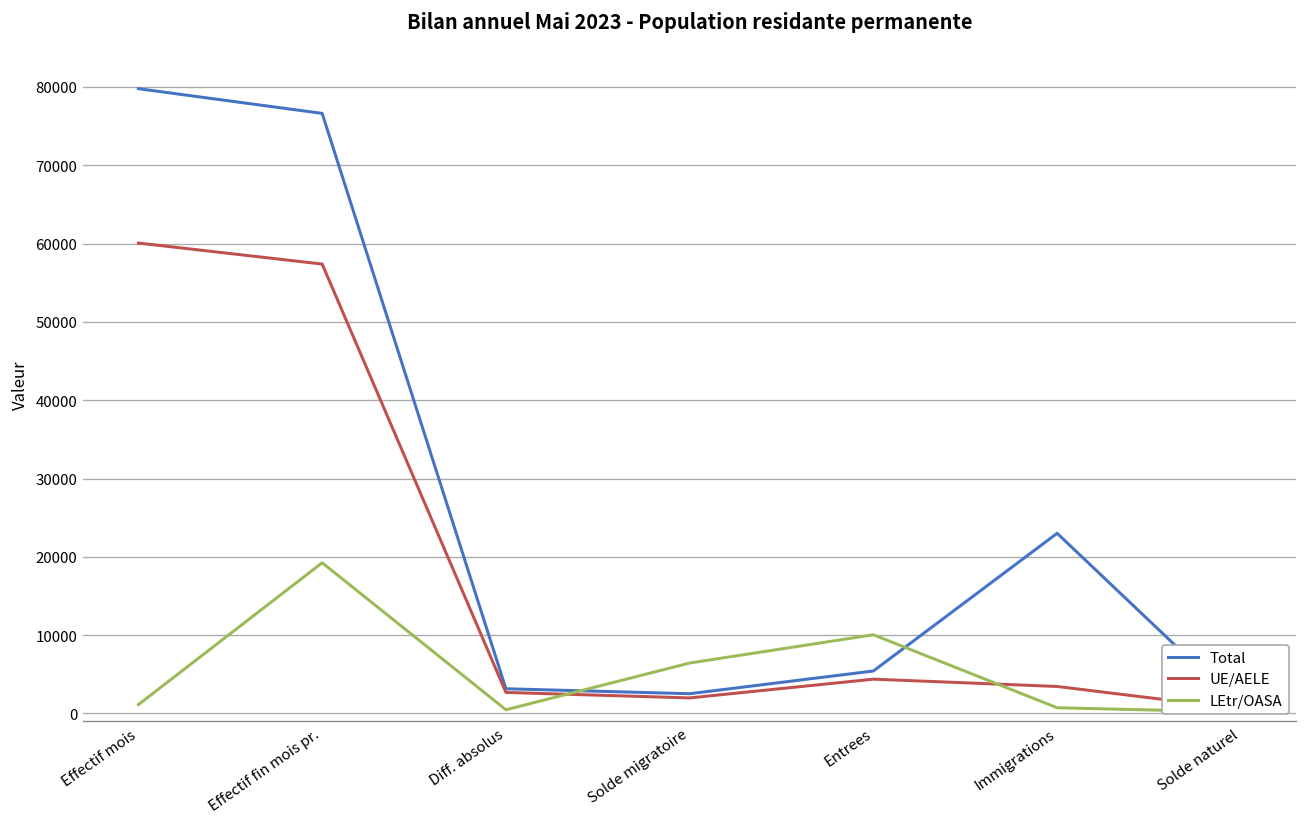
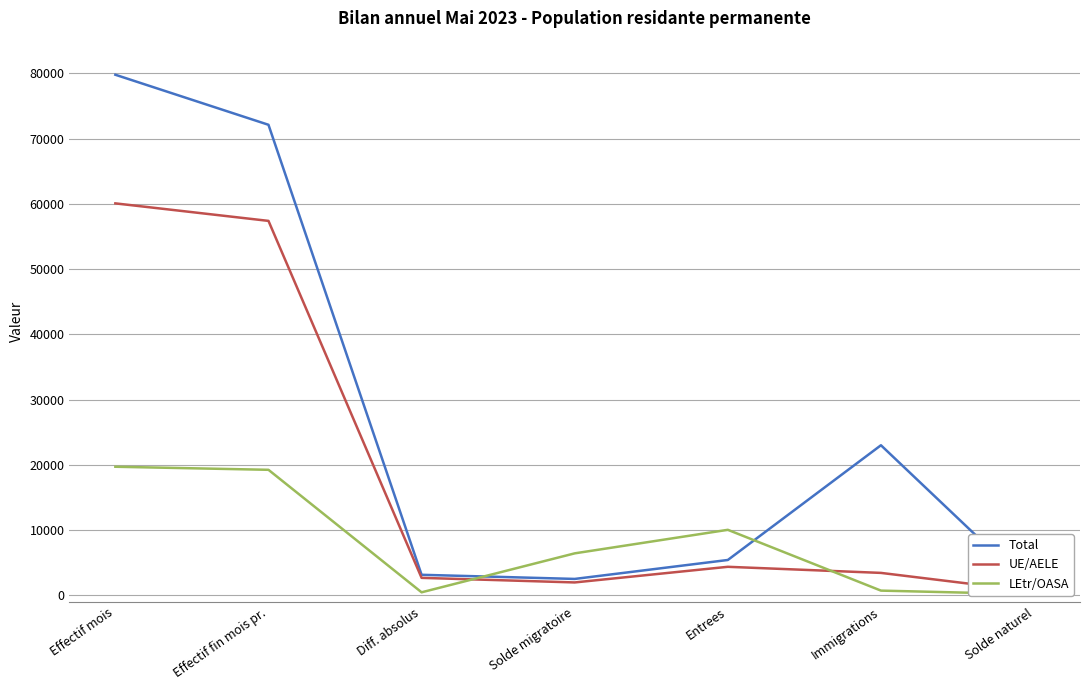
LEtr/OASA, Effectif mois: 1000 -> 20000
Total, Effectif fin mois pr.: 77000 -> 72000
